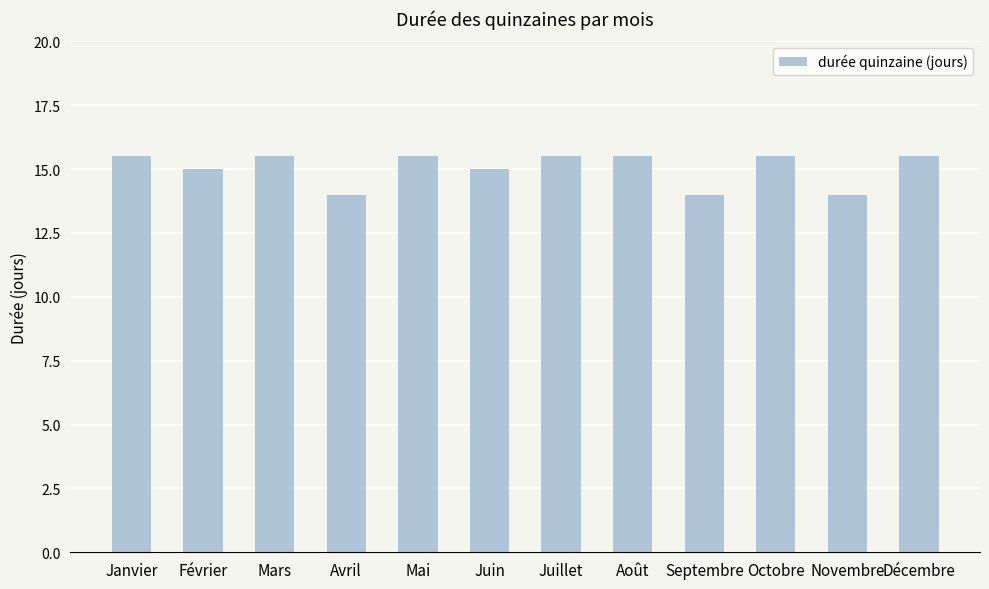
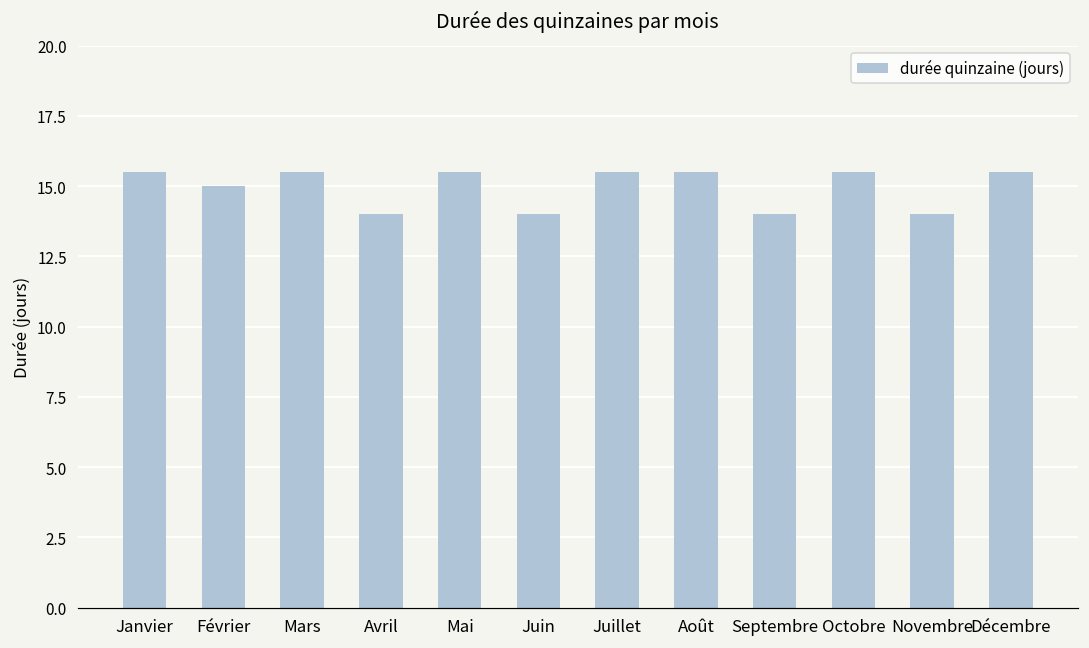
Juin: 15 -> 14
